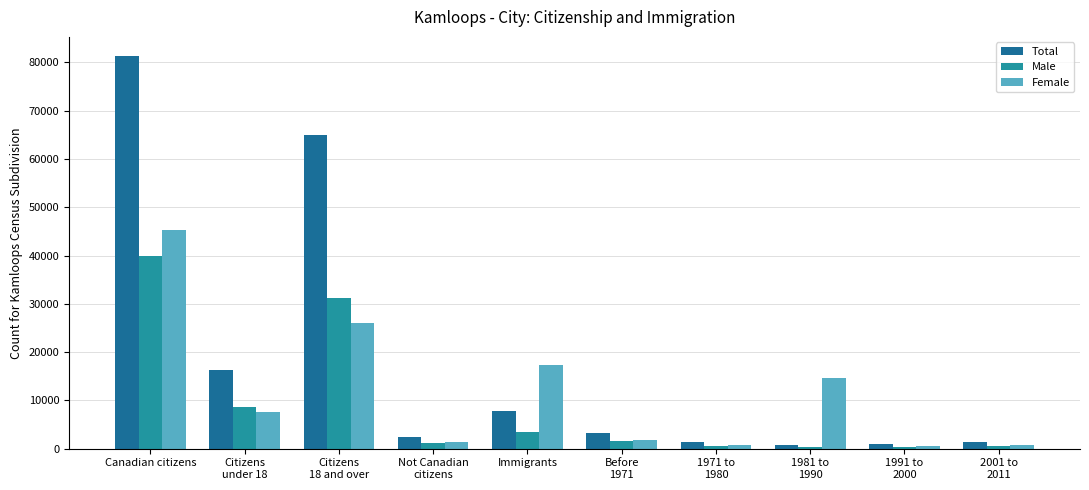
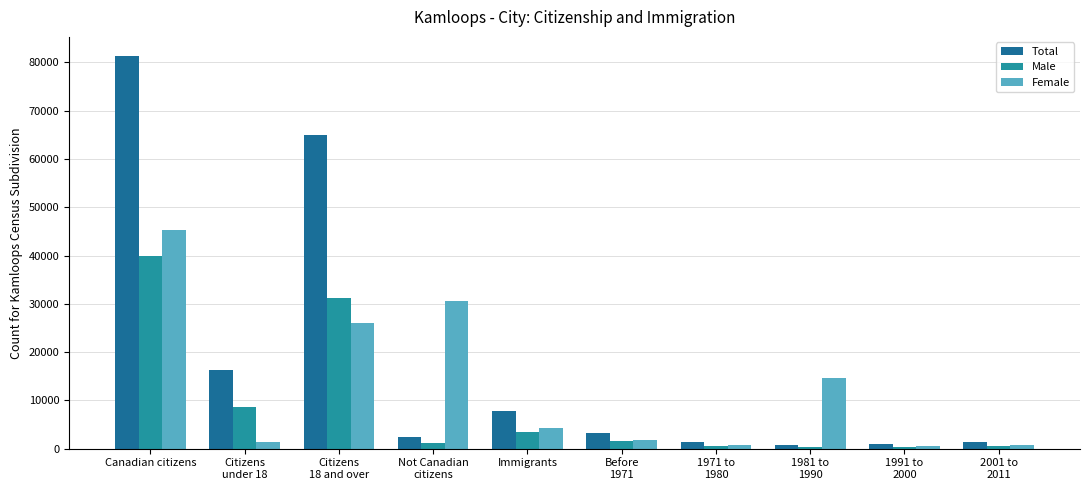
Female, Citizens under 18: 8000 -> 1000
Female, Not Canadian citizens: 1000 -> 31000
Female, Immigrants: 17000 -> 4000
